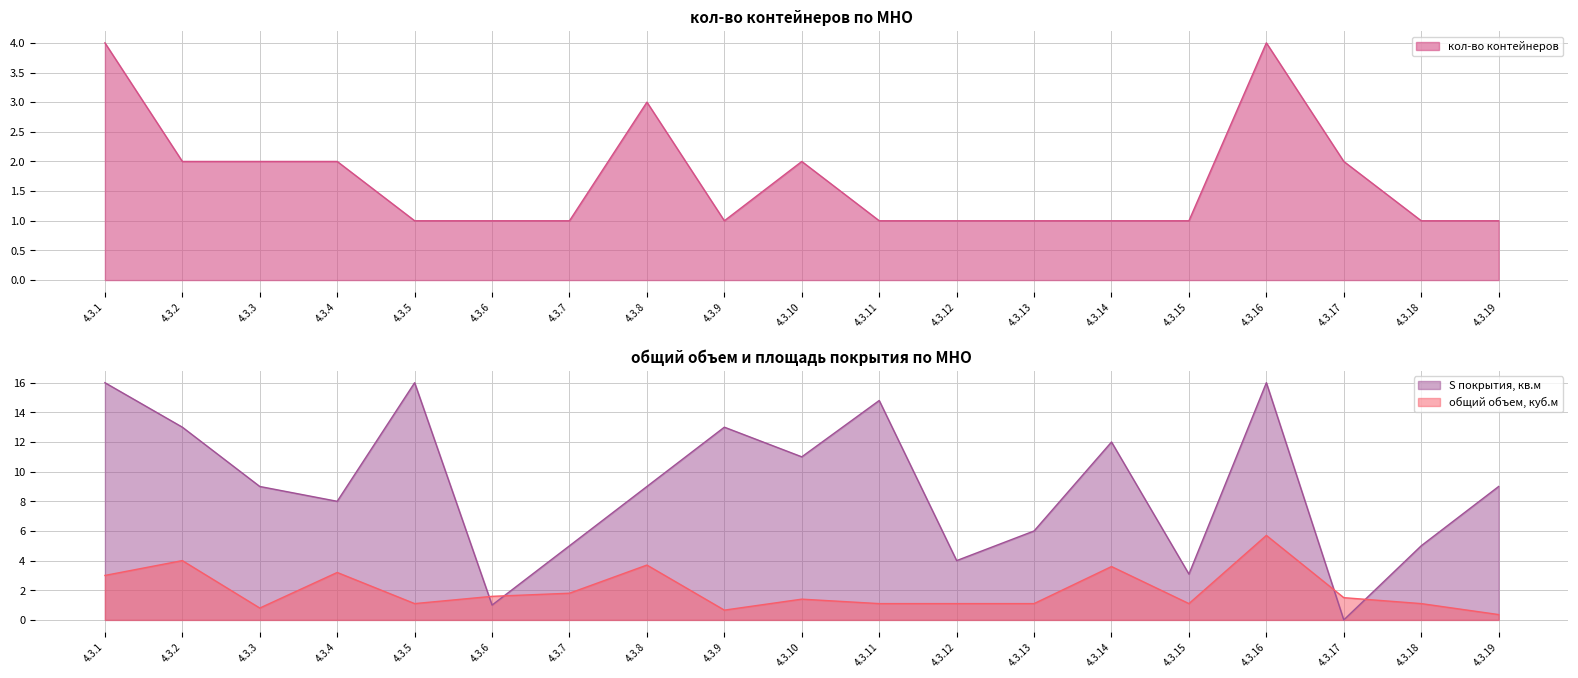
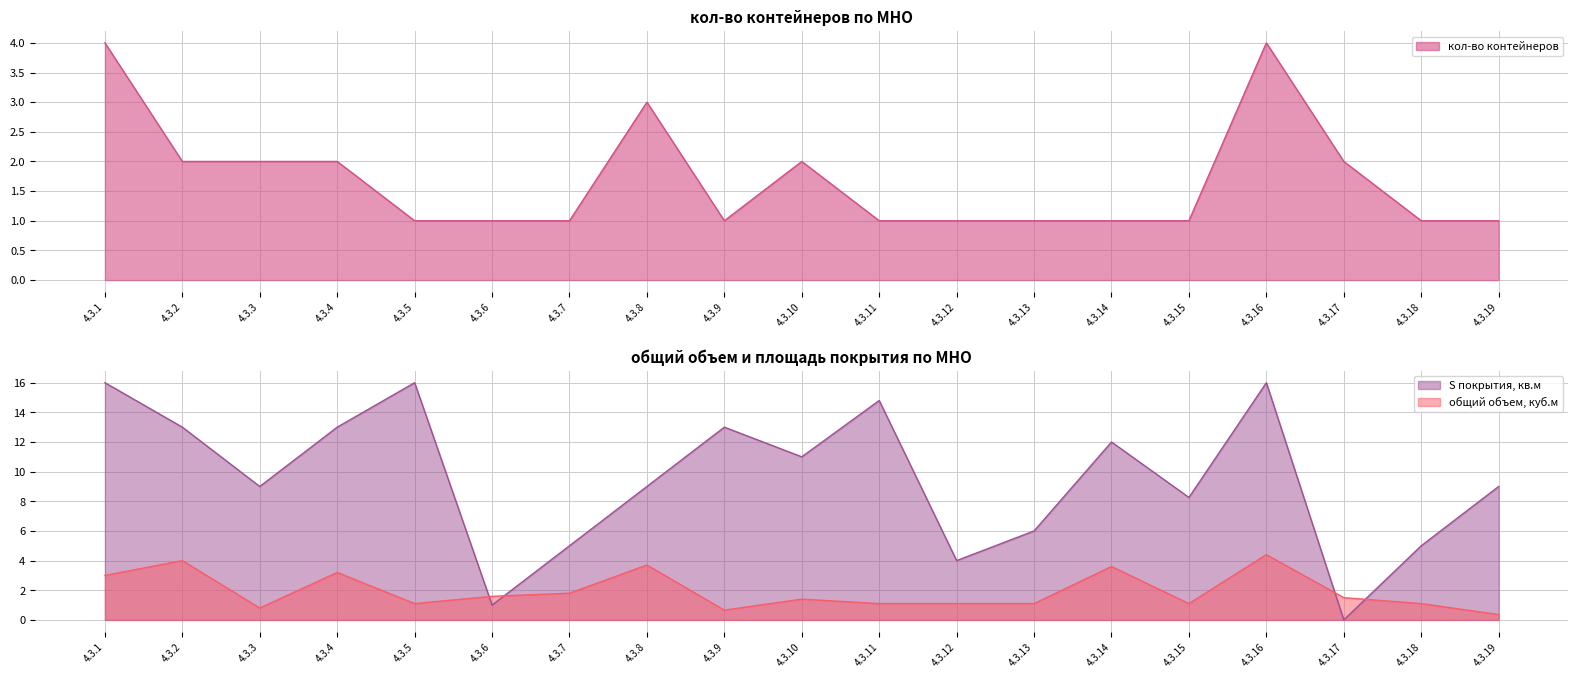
общий объем и площадь покрытия по МНО, S покрытия, кв.м, 4.3.4: 8 -> 13
общий объем и площадь покрытия по МНО, S покрытия, кв.м, 4.3.15: 3.1 -> 8.3
общий объем и площадь покрытия по МНО, общий объем, куб.м, 4.3.16: 5.7 -> 4.4
